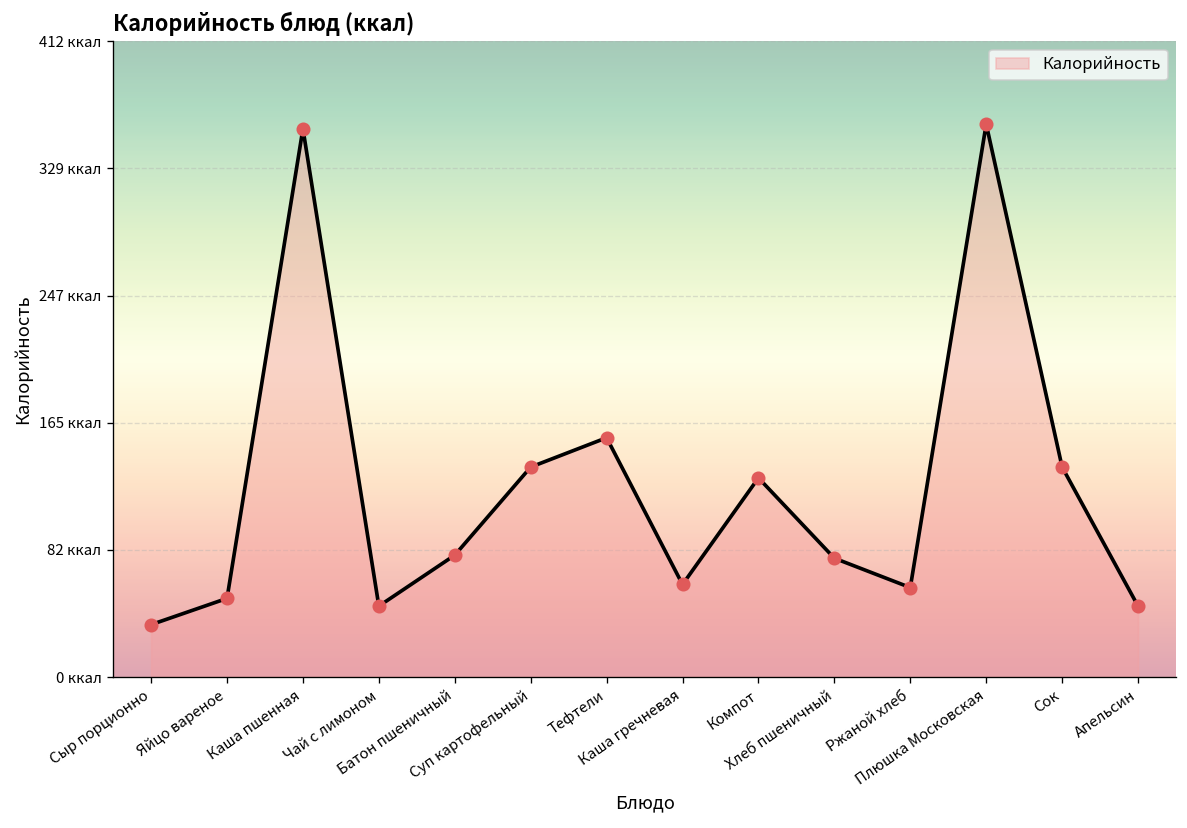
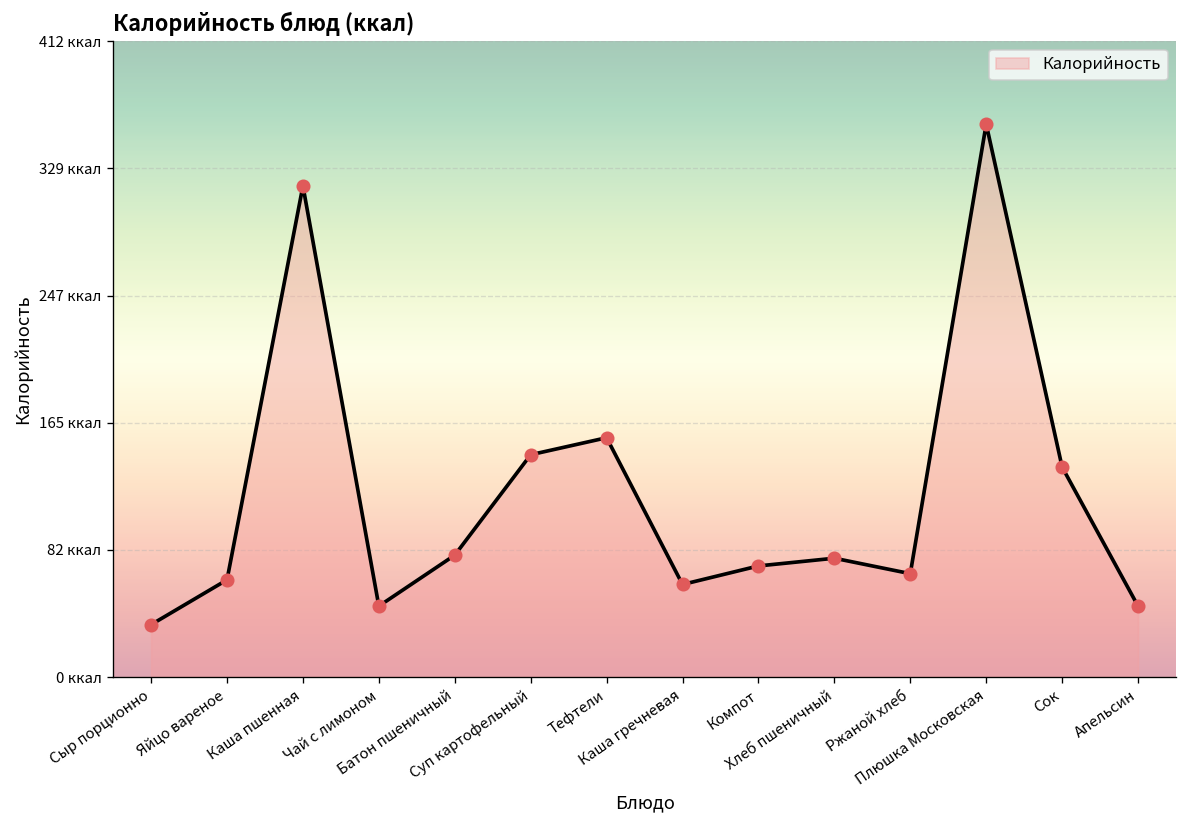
Яйцо вареное: 51 ккал -> 63 ккал
Каша пшенная: 355 ккал -> 318 ккал
Суп картофельный: 136 ккал -> 144 ккал
Компот: 129 ккал -> 72 ккал
Ржаной хлеб: 58 ккал -> 67 ккал
